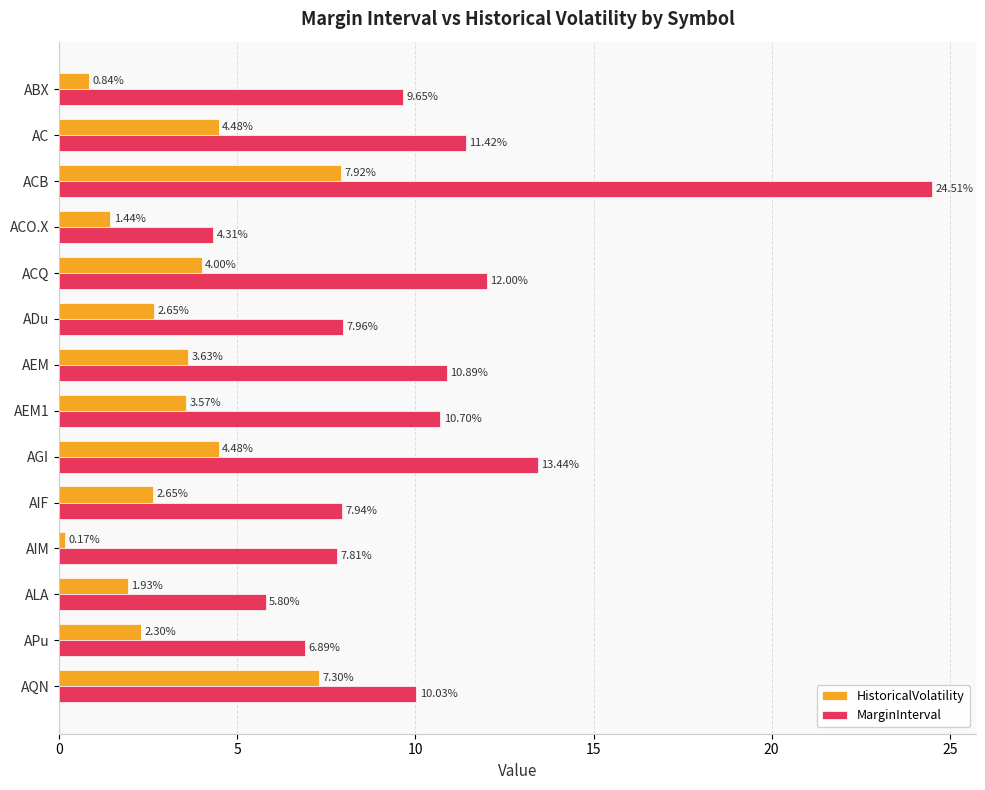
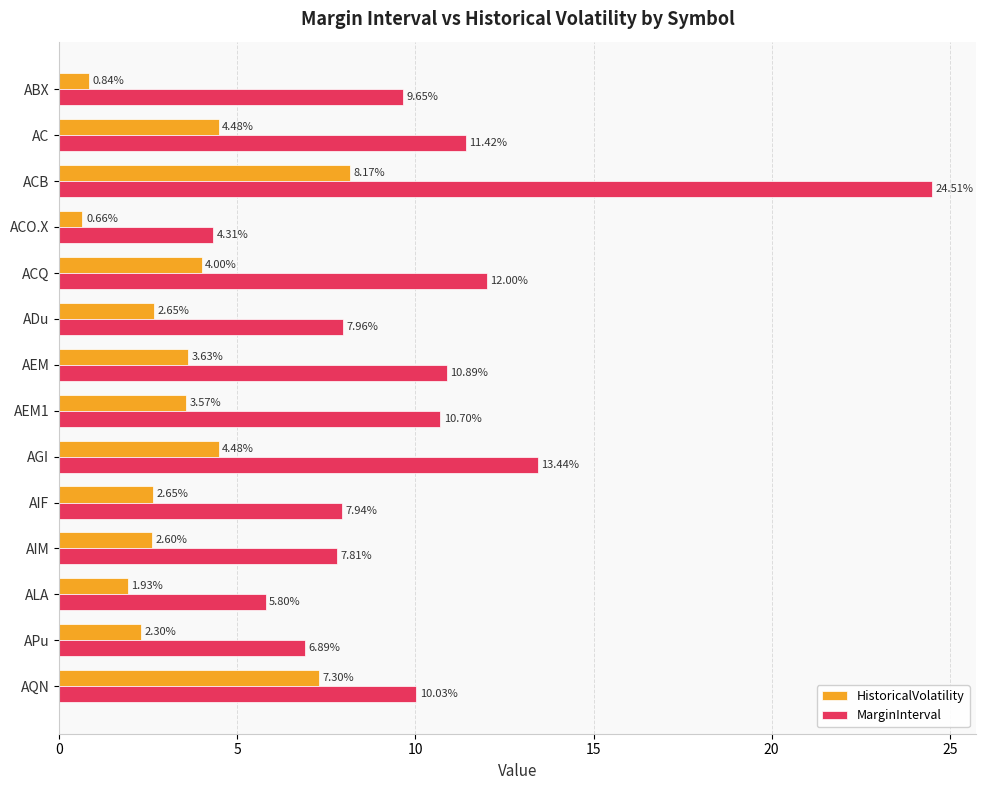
HistoricalVolatility, ACB: 7.92% -> 8.17%
HistoricalVolatility, ACO.X: 1.44% -> 0.66%
HistoricalVolatility, AIM: 0.17% -> 2.60%
